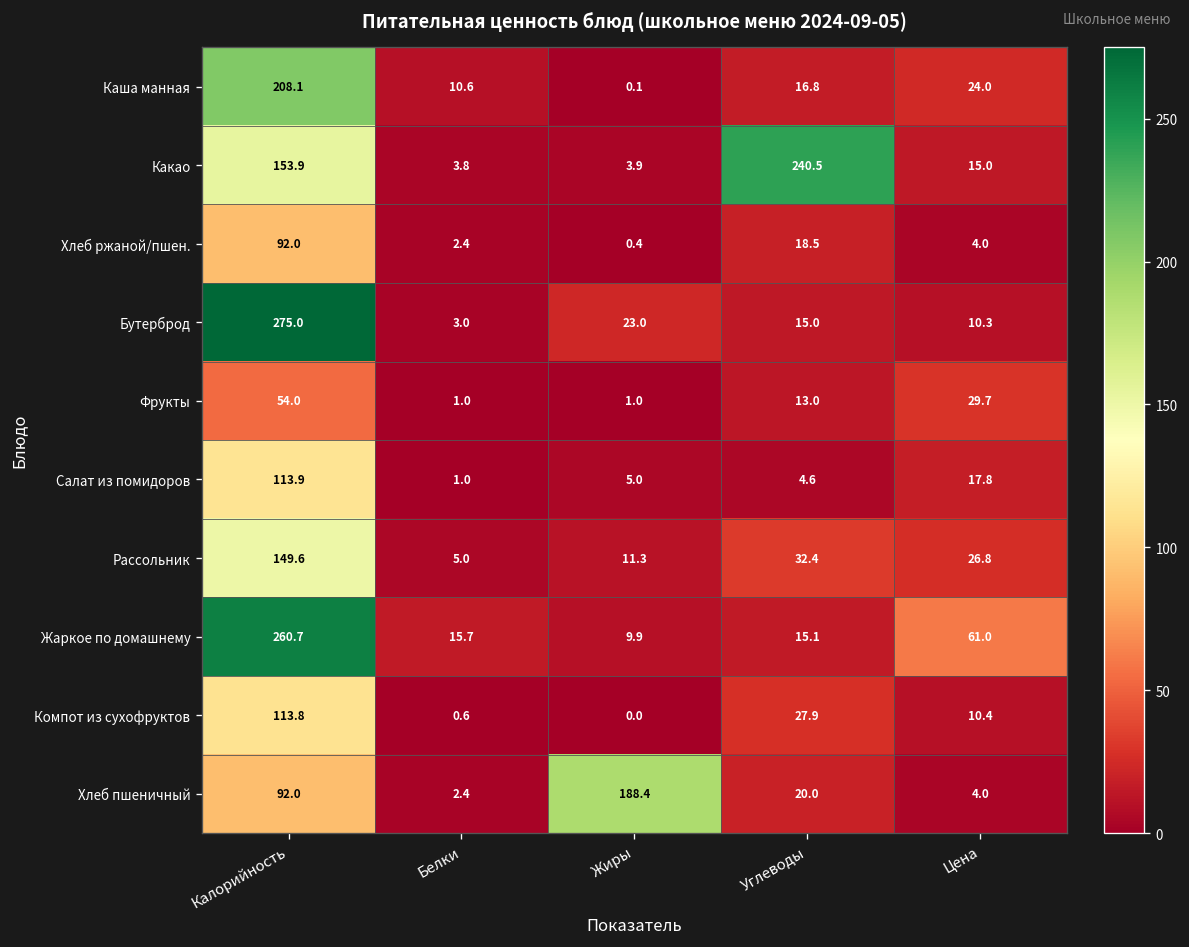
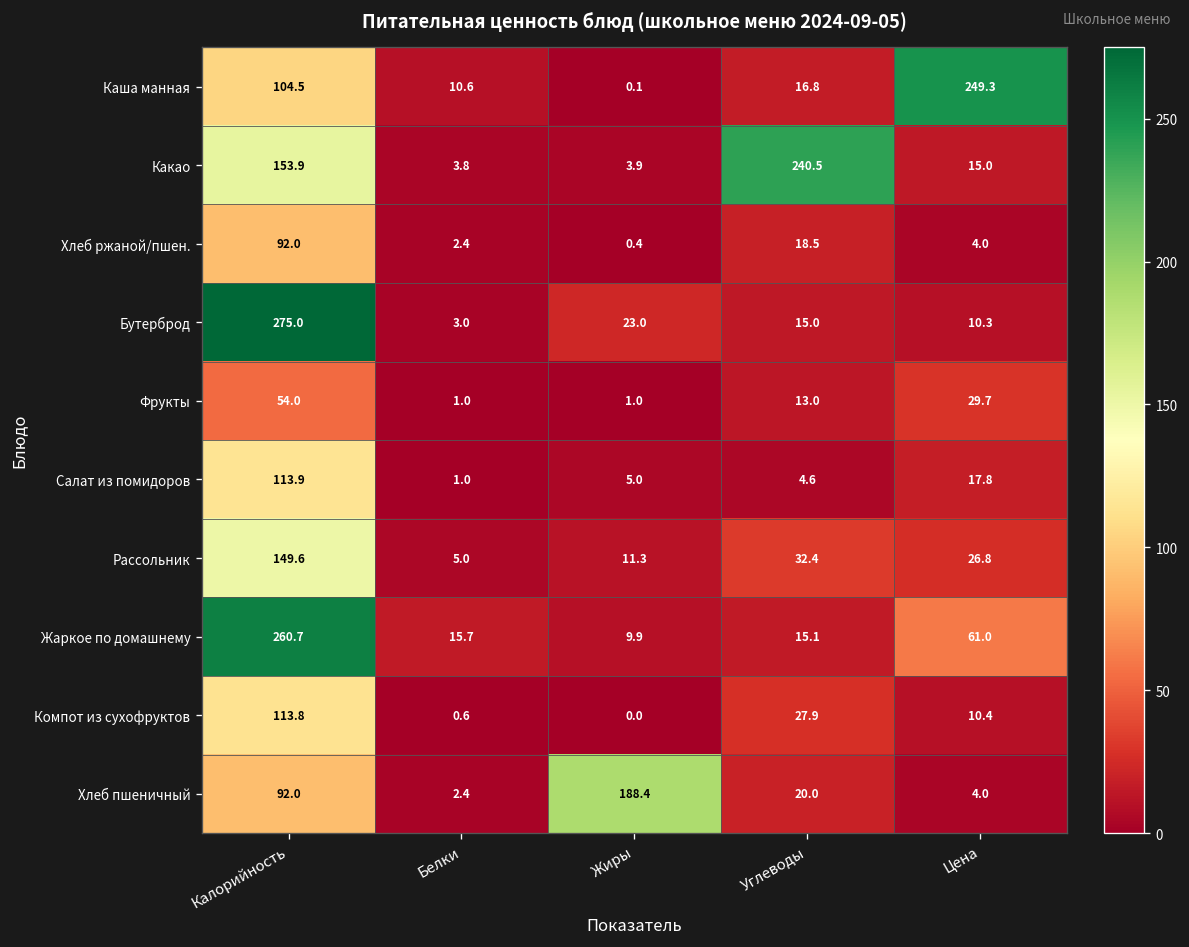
Каша манная, Калорийность: 208.1 -> 104.5
Каша манная, Цена: 24.0 -> 249.3
